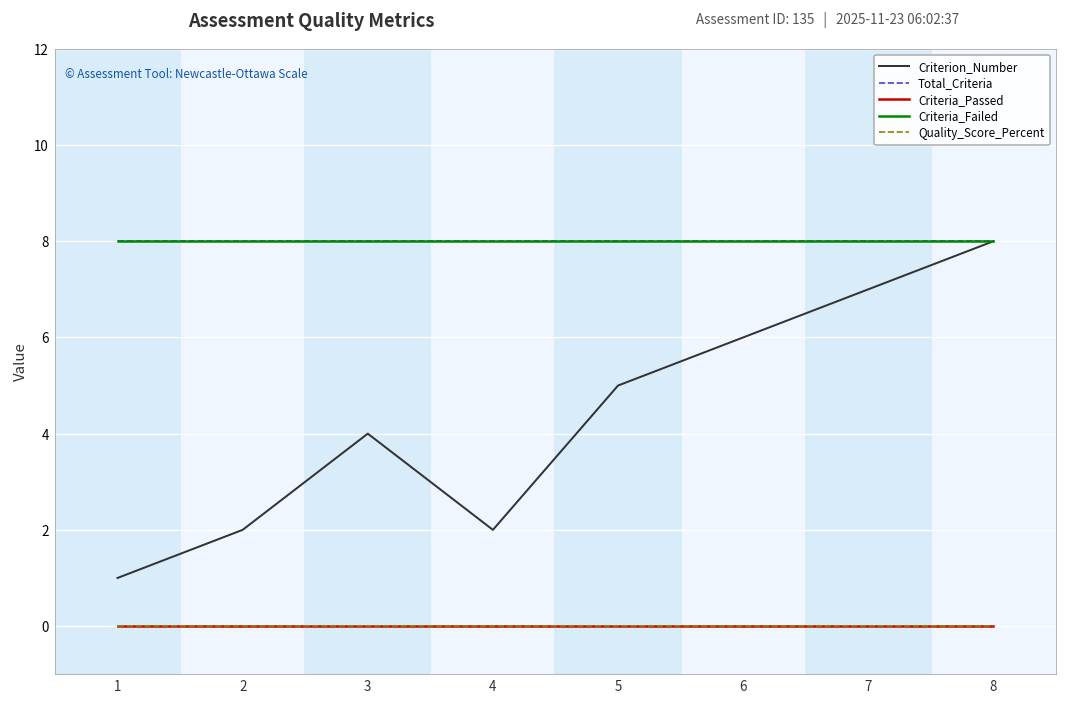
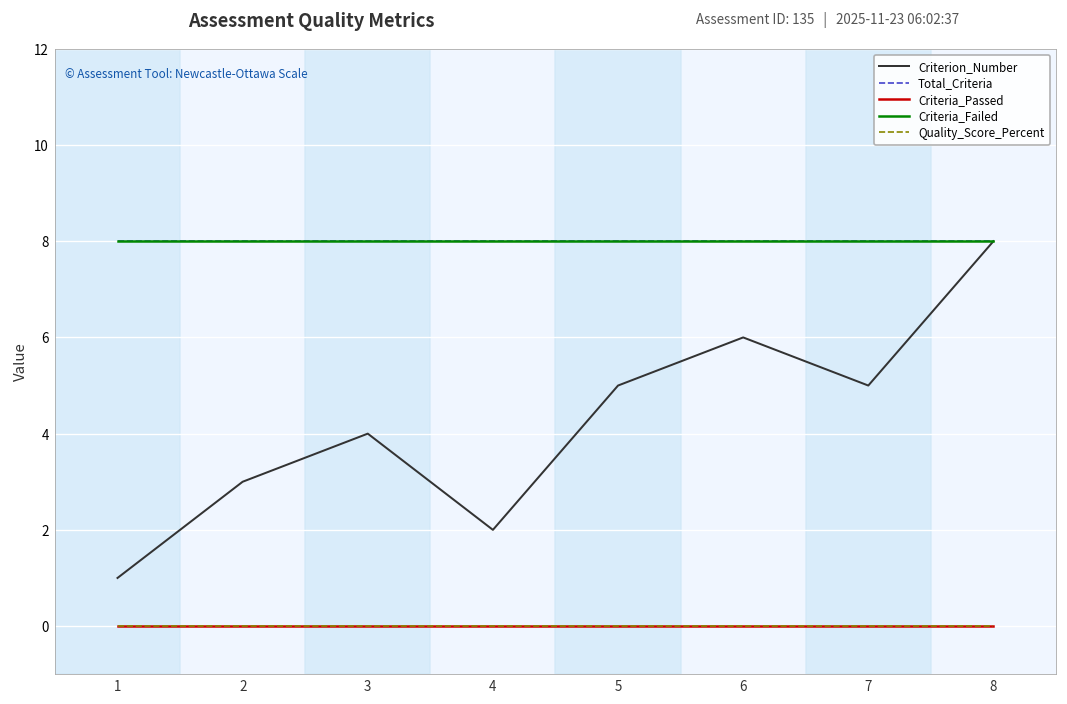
Criterion_Number, 2: 2 -> 3
Criterion_Number, 7: 7 -> 5
